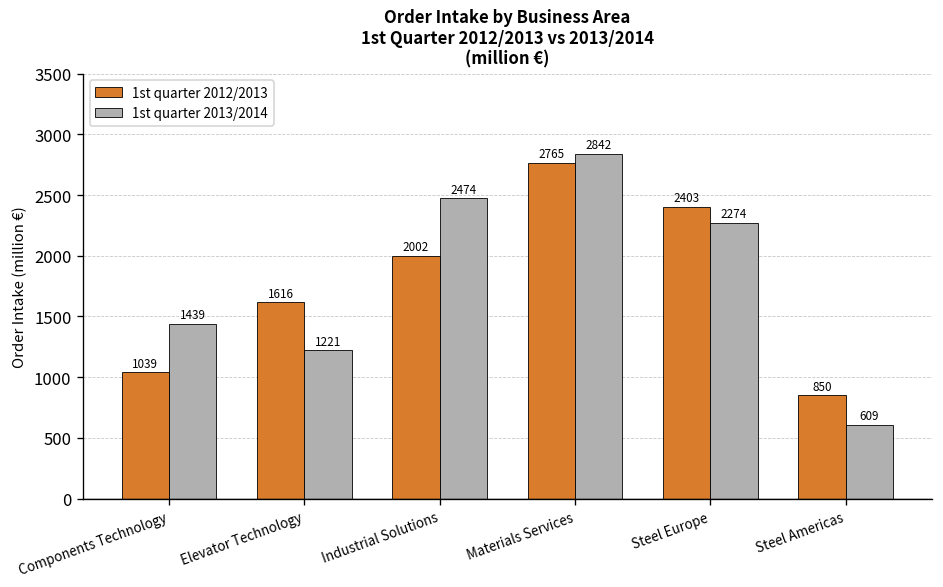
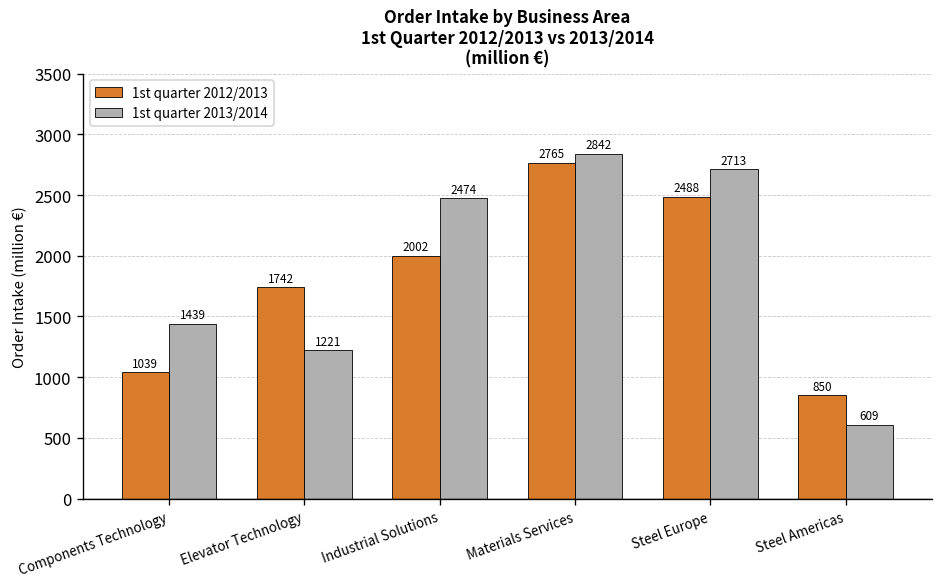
1st quarter 2012/2013, Elevator Technology: 1616 -> 1742
1st quarter 2012/2013, Steel Europe: 2403 -> 2488
1st quarter 2013/2014, Steel Europe: 2274 -> 2713
